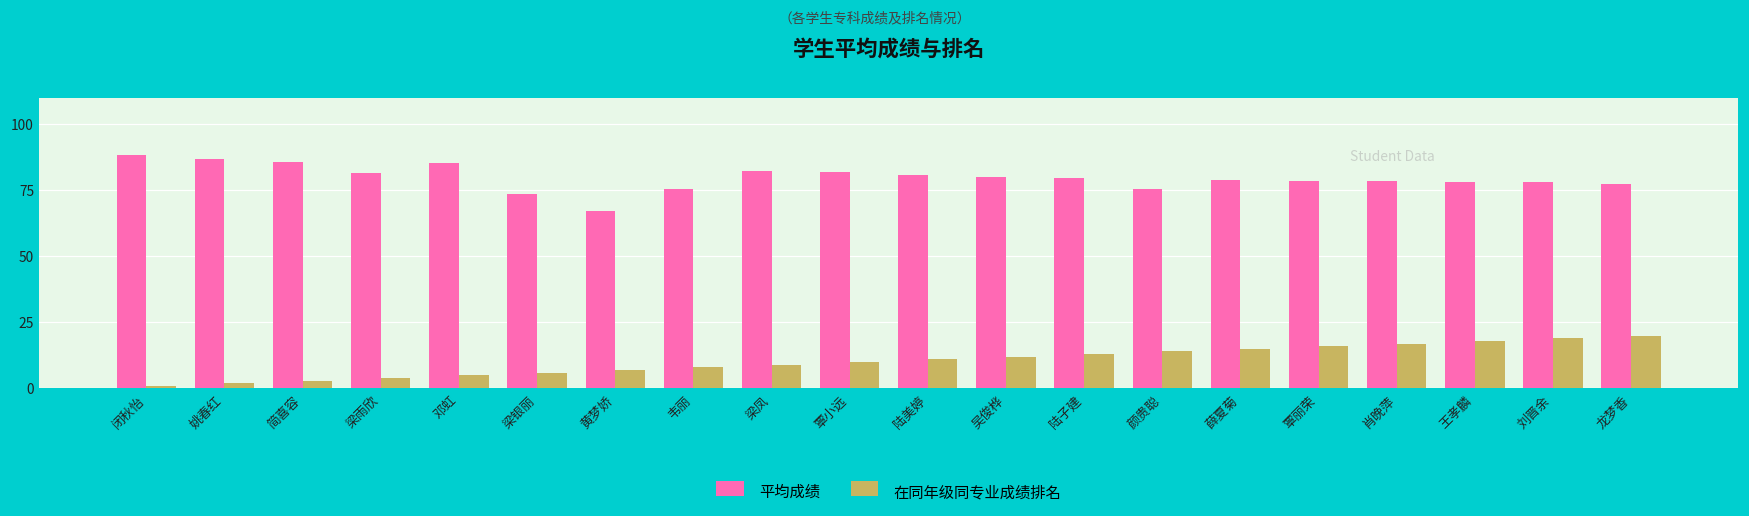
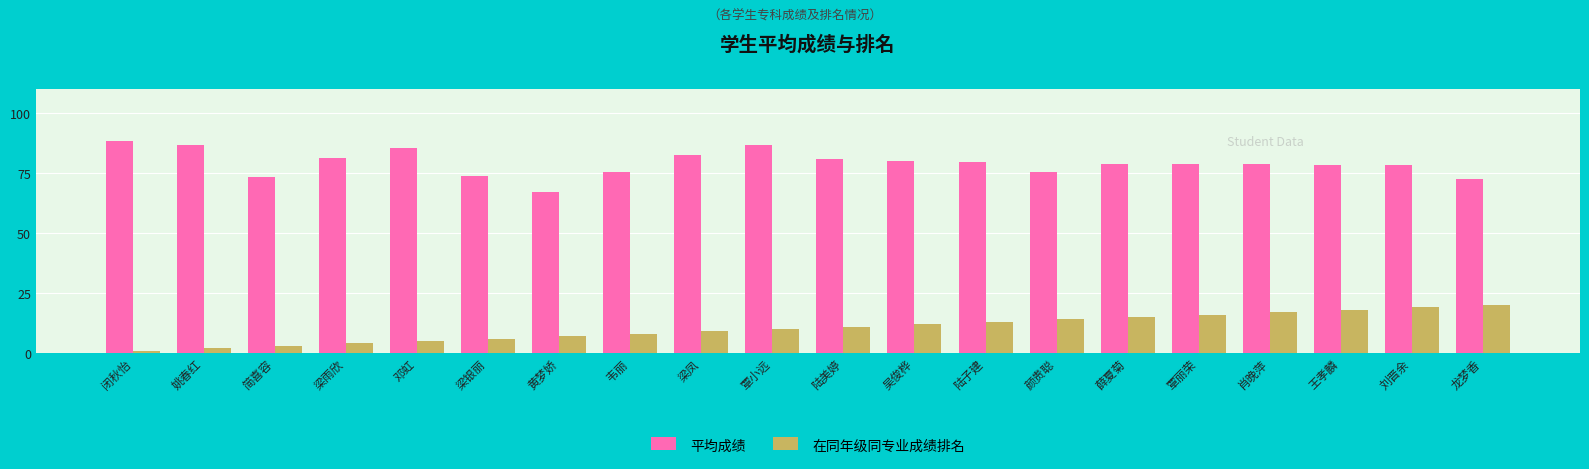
平均成绩, 简喜容: 86 -> 73
平均成绩, 覃小远: 82 -> 87
平均成绩, 龙梦香: 77 -> 72
